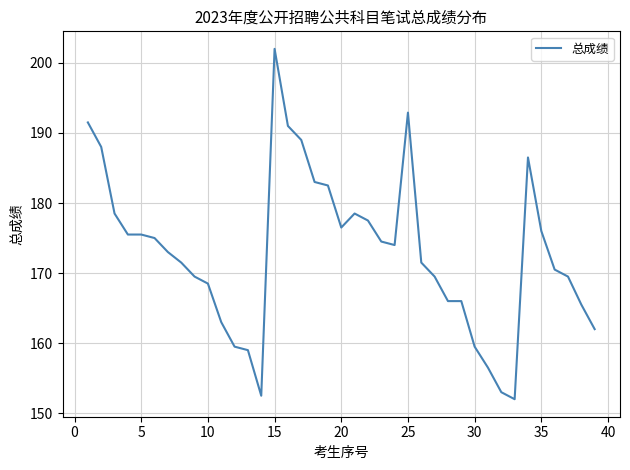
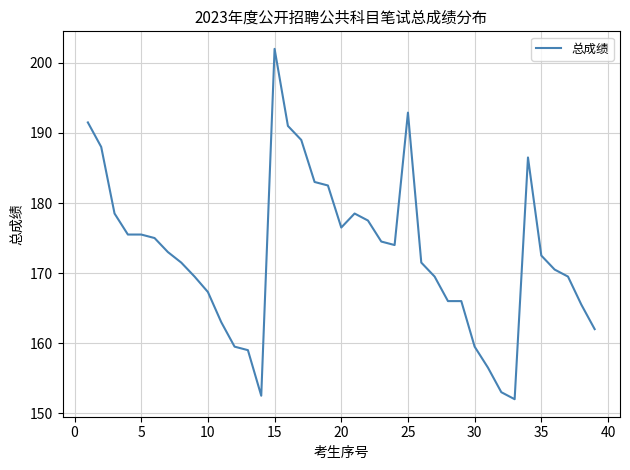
10: 169 -> 167
35: 176 -> 173
